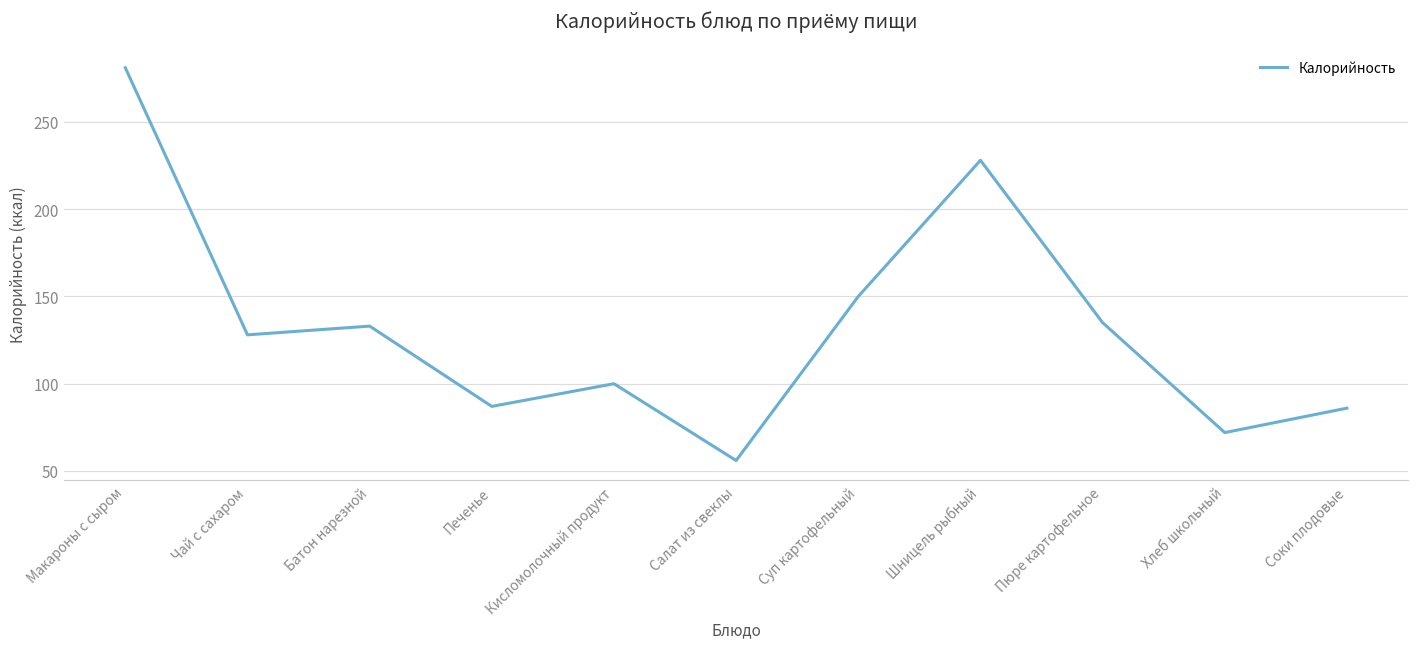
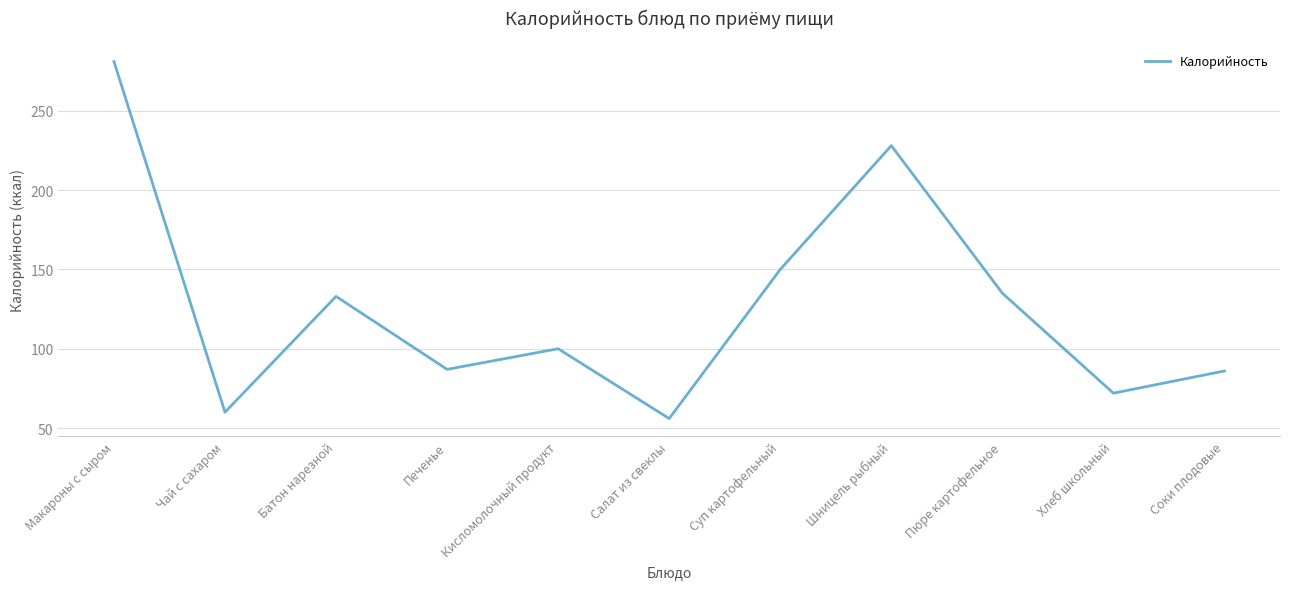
Чай с сахаром: 128 -> 60
